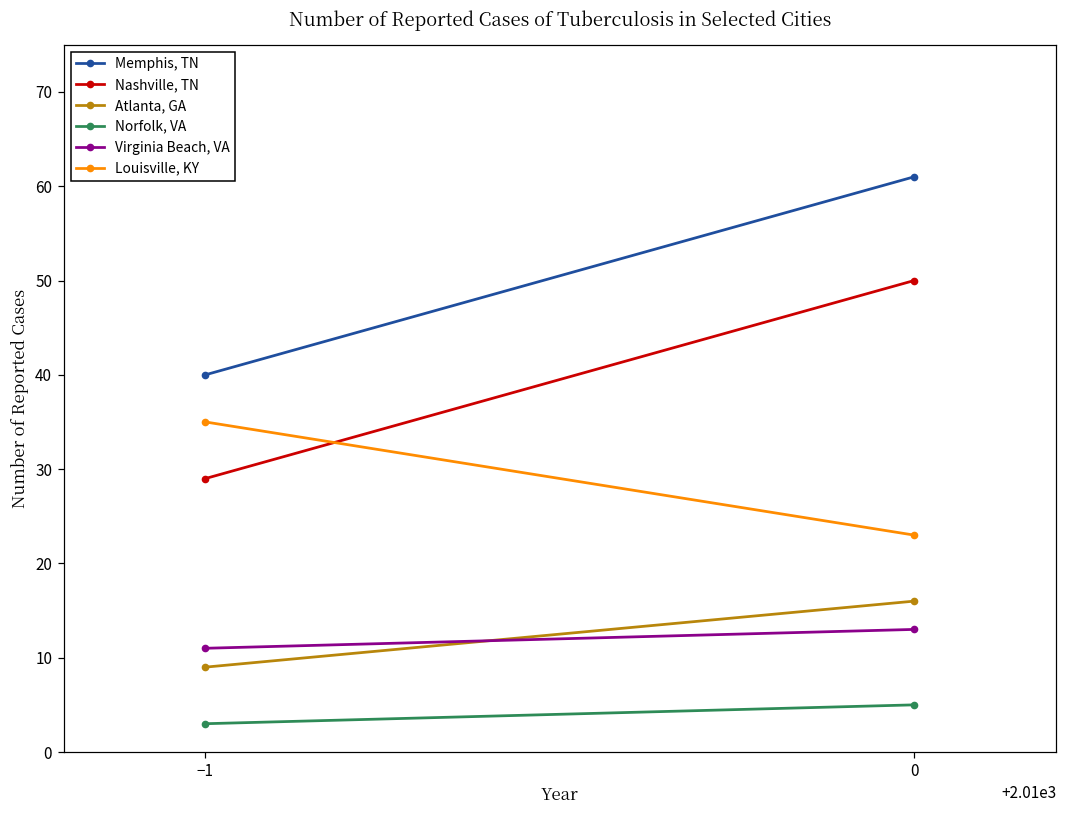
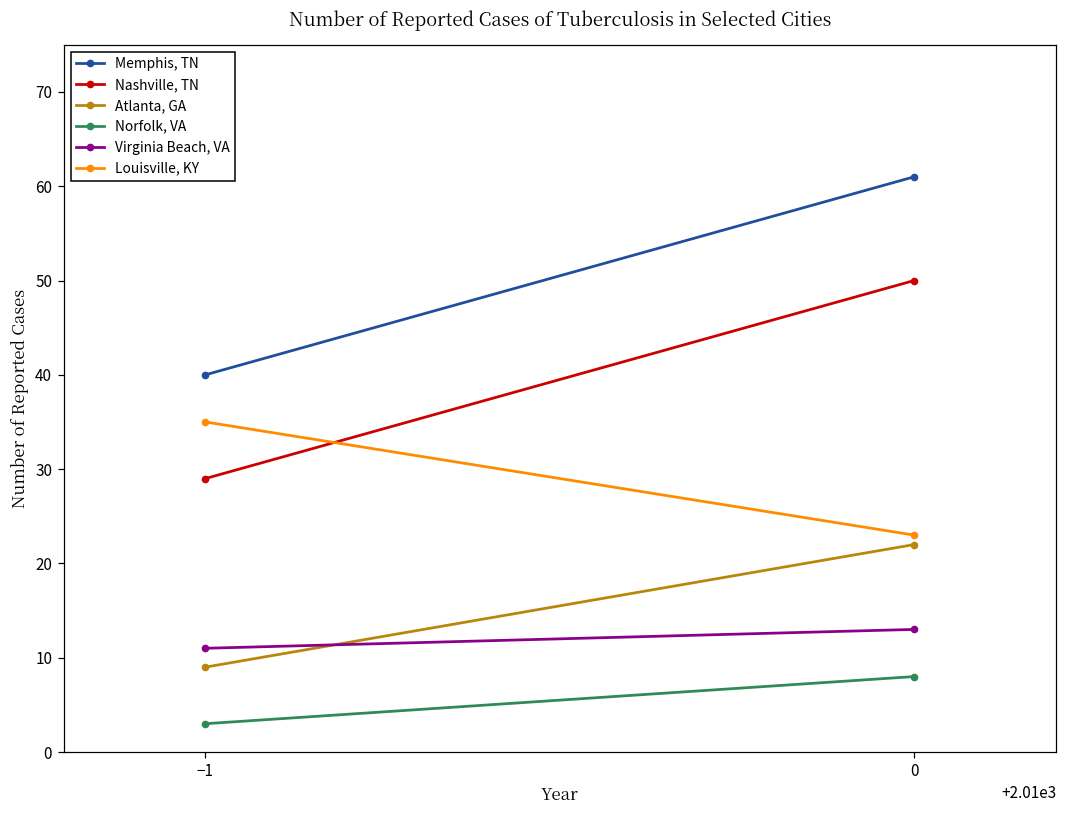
Atlanta, GA, 0: 16 -> 22
Norfolk, VA, 0: 5 -> 8
